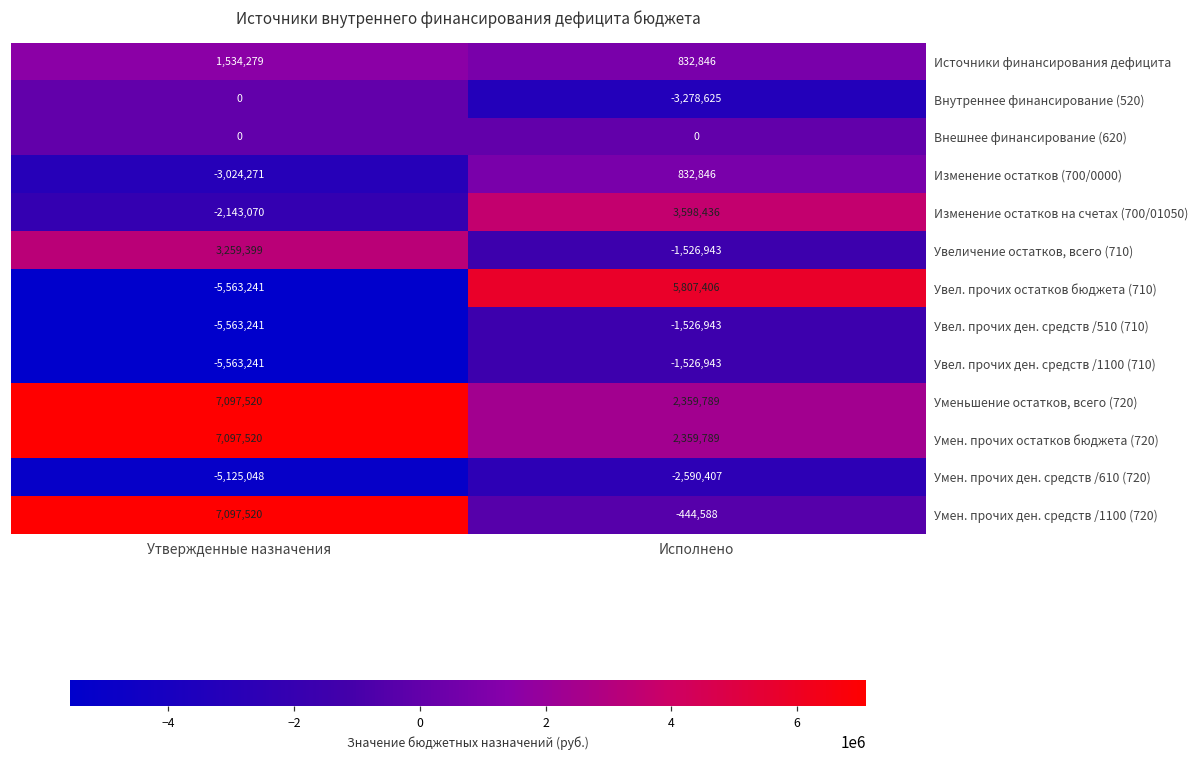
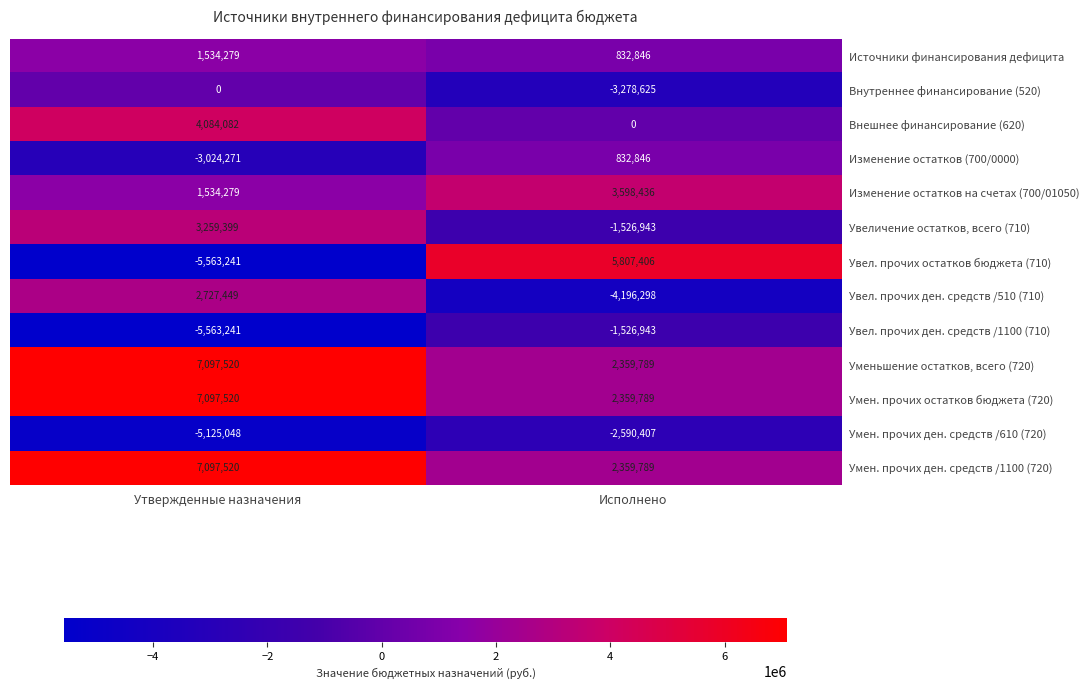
Внешнее финансирование (620), Утвержденные назначения: 0 -> 4,084,082
Изменение остатков на счетах (700/01050), Утвержденные назначения: -2,143,070 -> 1,534,279
Увел. прочих ден. средств /510 (710), Утвержденные назначения: -5,563,241 -> 2,727,449
Увел. прочих ден. средств /510 (710), Исполнено: -1,526,943 -> -4,196,298
Умен. прочих ден. средств /1100 (720), Исполнено: -444,588 -> 2,359,789
